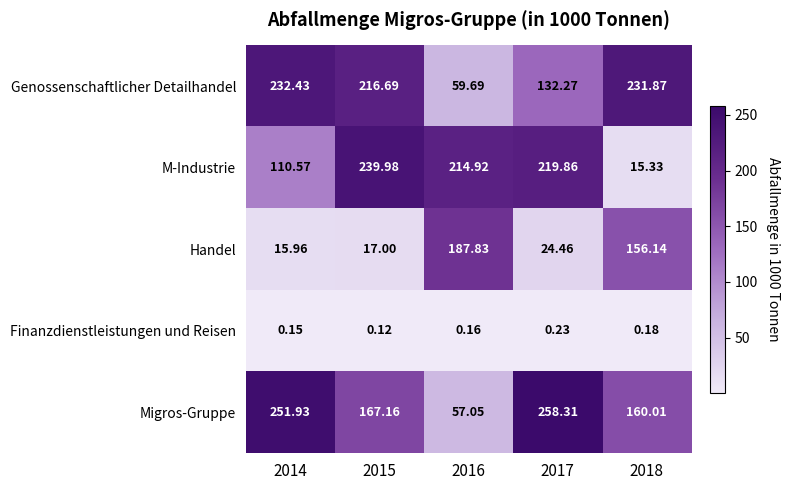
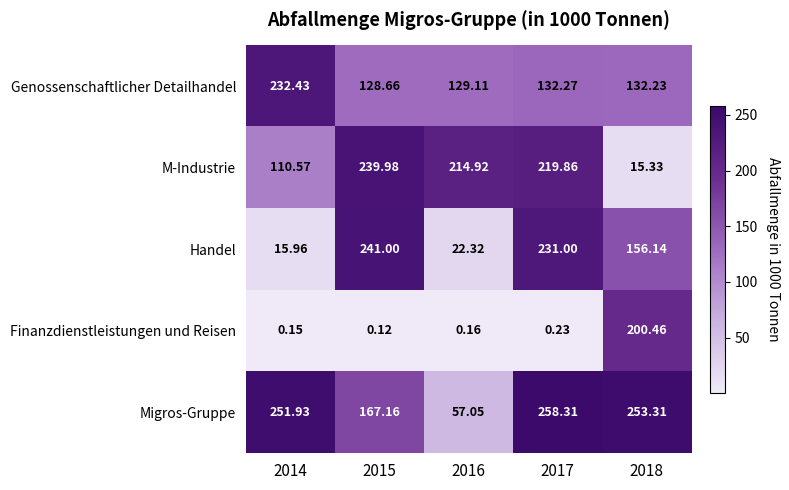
Genossenschaftlicher Detailhandel, 2015: 216.69 -> 128.66
Genossenschaftlicher Detailhandel, 2016: 59.69 -> 129.11
Genossenschaftlicher Detailhandel, 2018: 231.87 -> 132.23
Handel, 2015: 17.00 -> 241.00
Handel, 2016: 187.83 -> 22.32
Handel, 2017: 24.46 -> 231.00
Finanzdienstleistungen und Reisen, 2018: 0.18 -> 200.46
Migros-Gruppe, 2018: 160.01 -> 253.31
